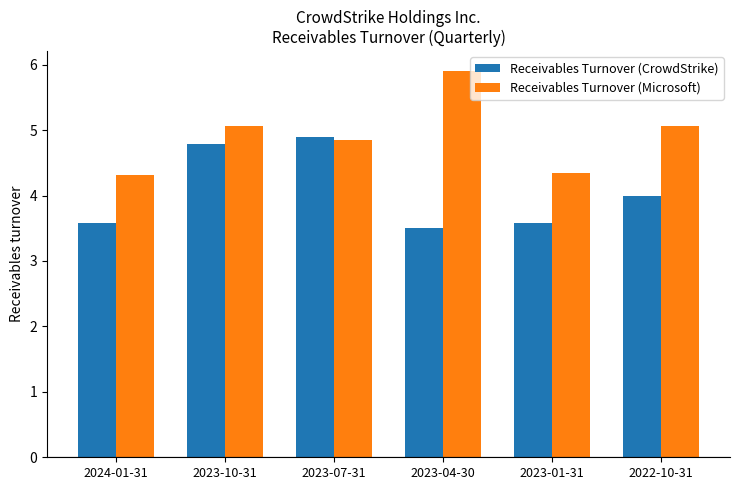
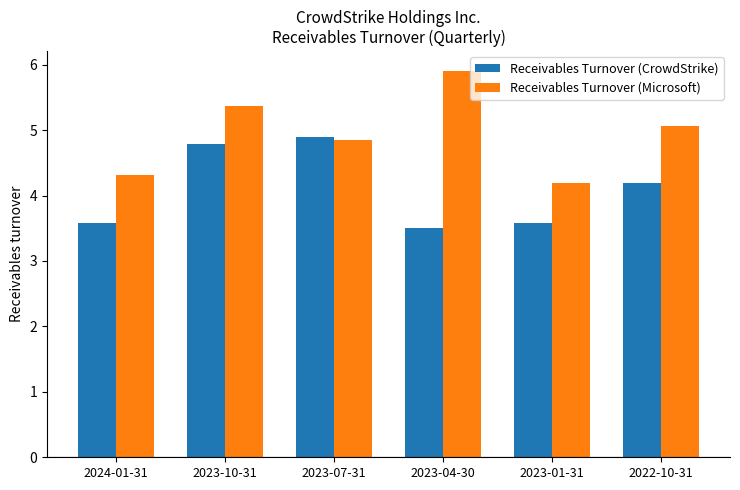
Receivables Turnover (Microsoft), 2023-10-31: 5.1 -> 5.4
Receivables Turnover (Microsoft), 2023-01-31: 4.4 -> 4.2
Receivables Turnover (CrowdStrike), 2022-10-31: 4.0 -> 4.2
